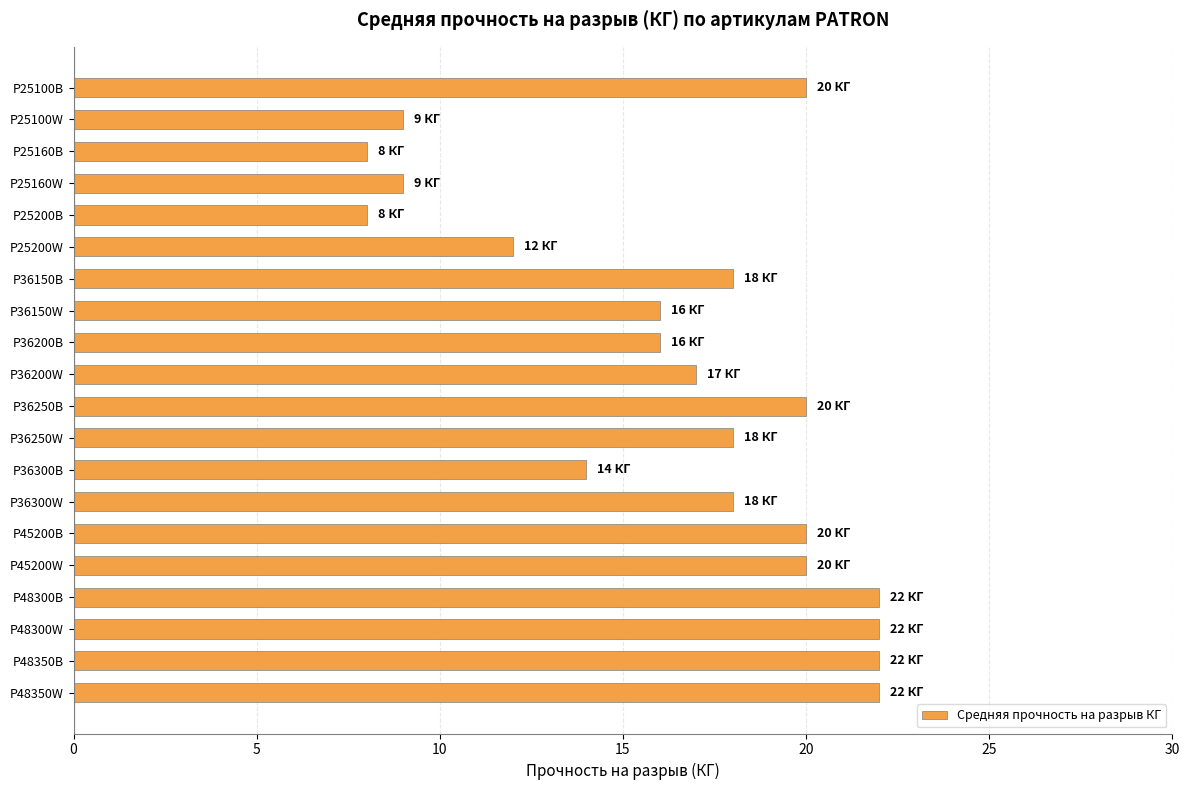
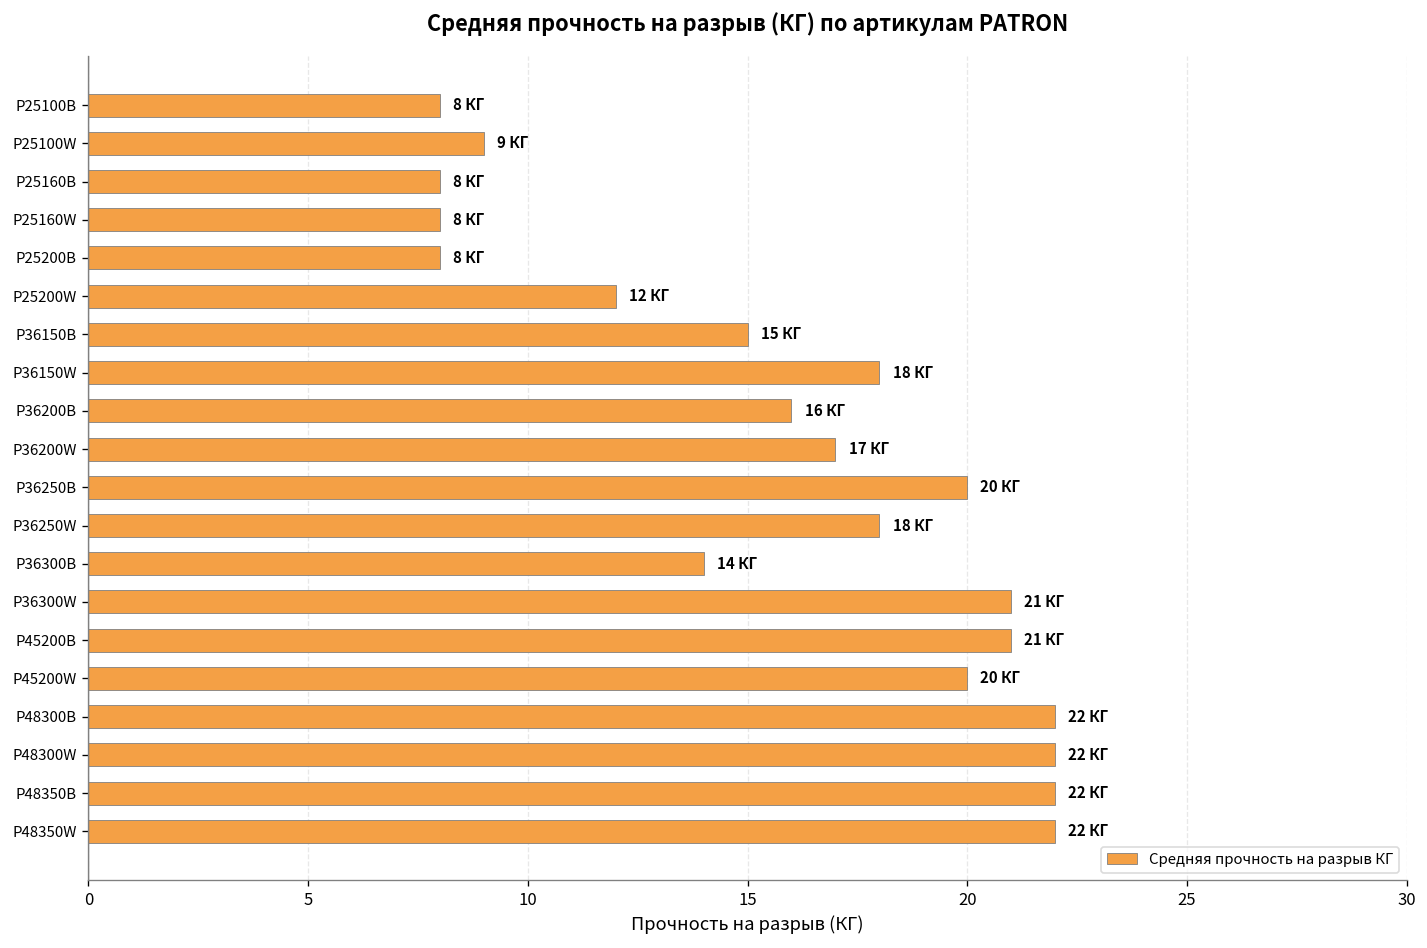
P25100B: 20 -> 8
P25160W: 9 -> 8
P36150B: 18 -> 15
P36150W: 16 -> 18
P36300W: 18 -> 21
P45200B: 20 -> 21
